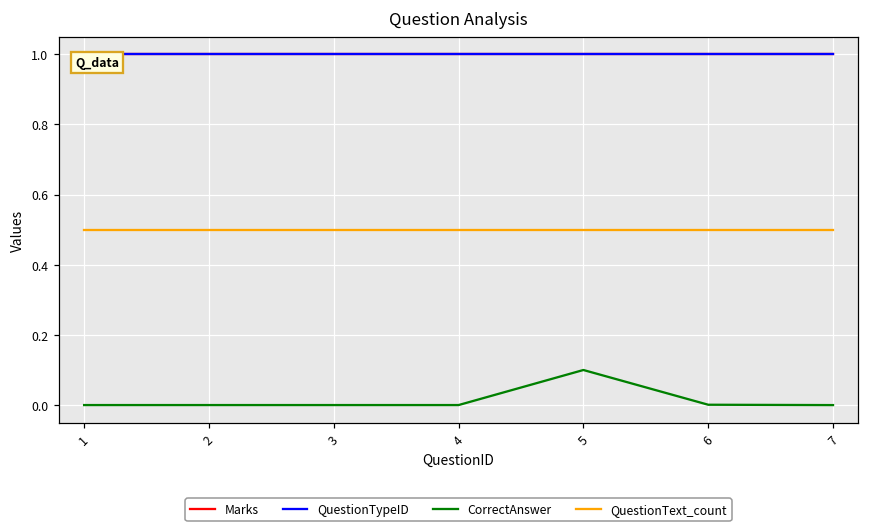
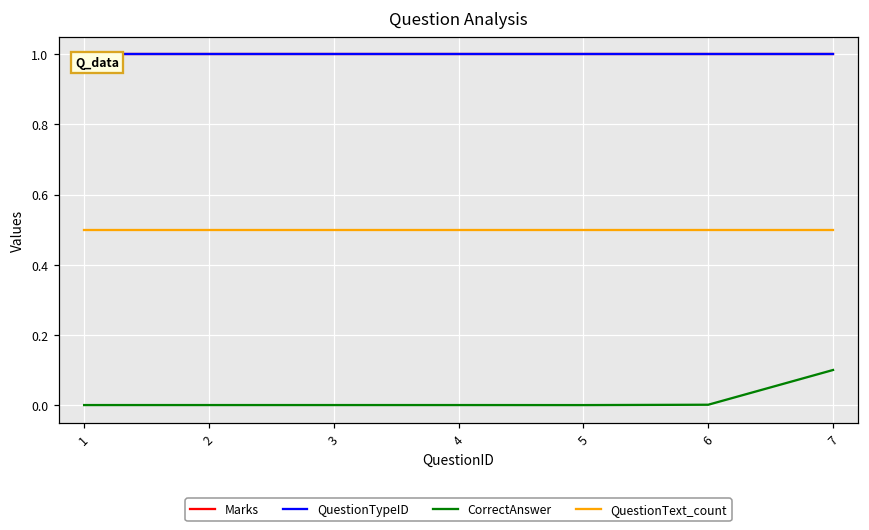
CorrectAnswer, 5: 0.1 -> 0.0
CorrectAnswer, 7: 0.0 -> 0.1
